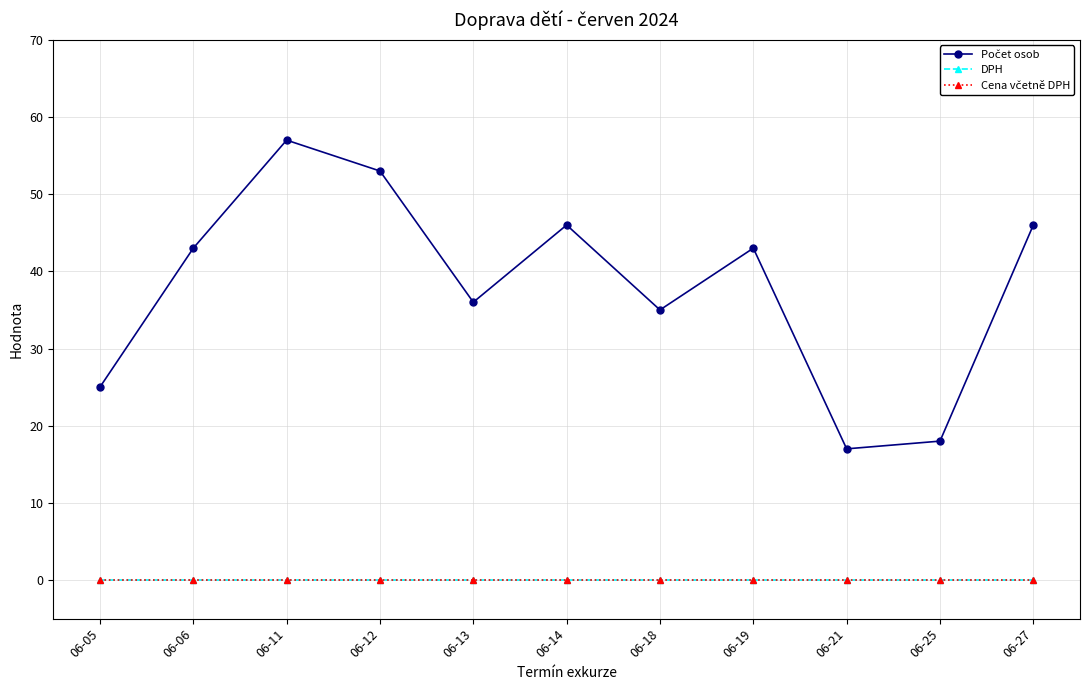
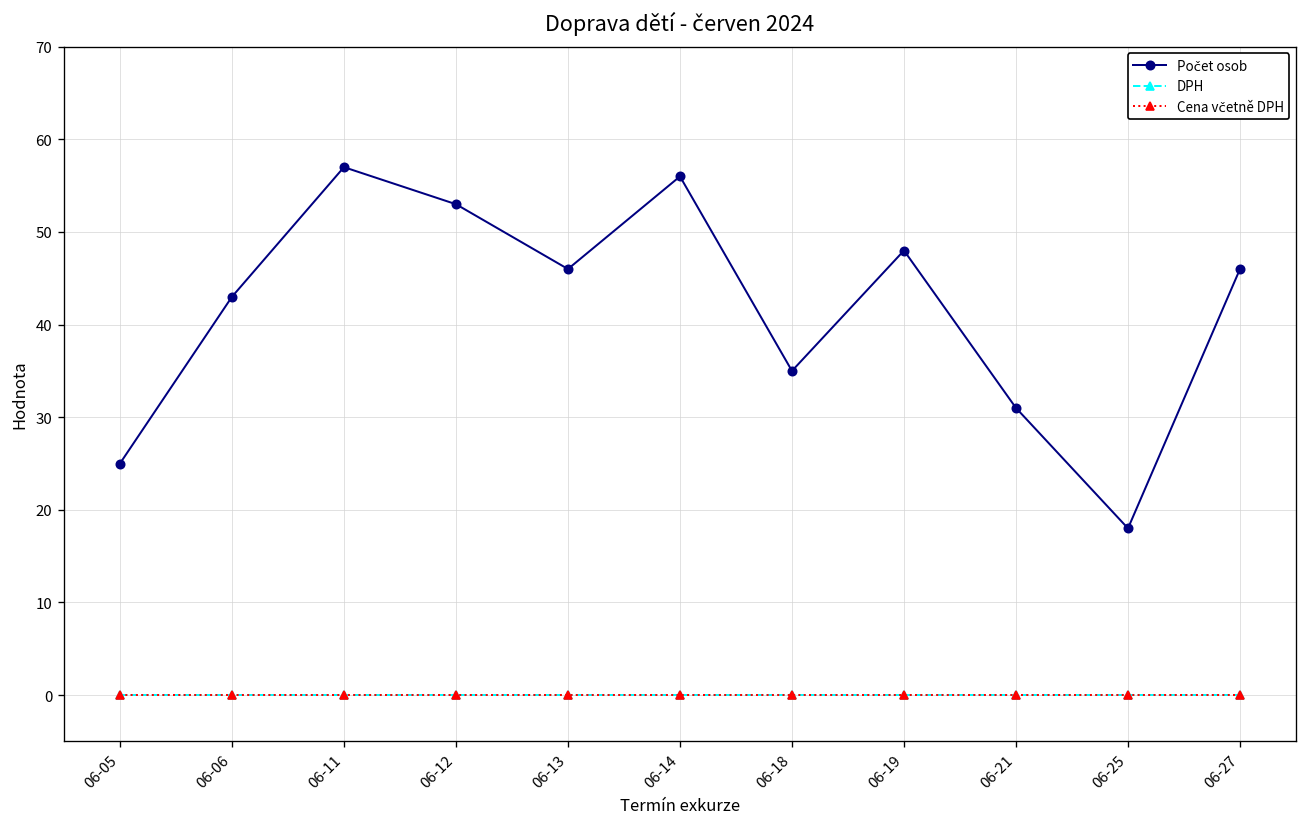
Počet osob, 06-13: 36 -> 46
Počet osob, 06-14: 46 -> 56
Počet osob, 06-19: 43 -> 48
Počet osob, 06-21: 17 -> 31
